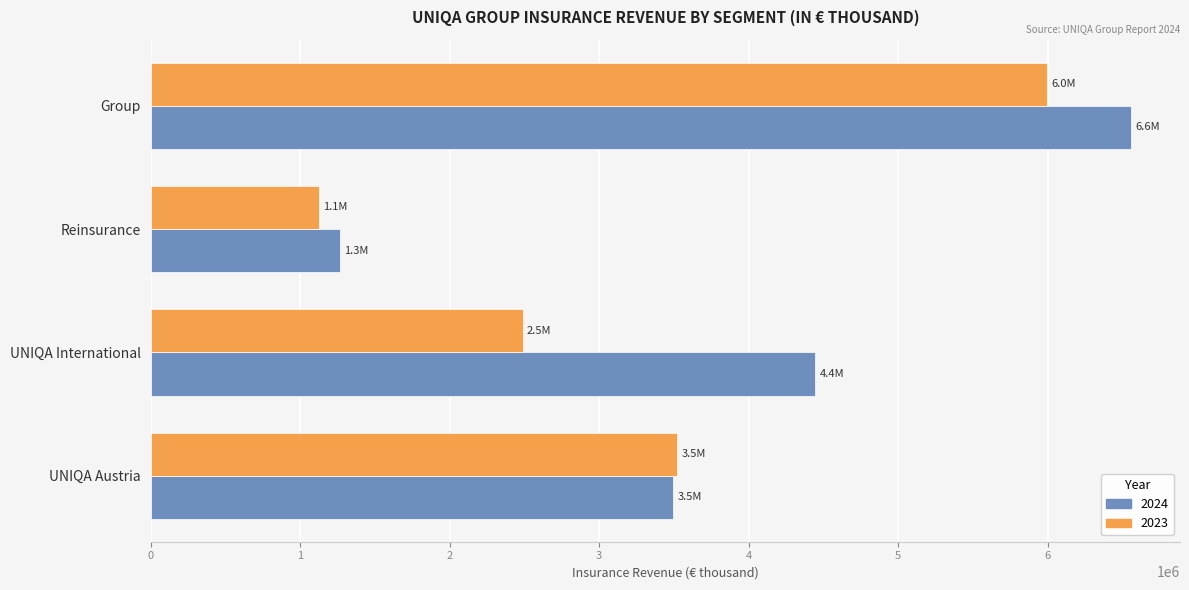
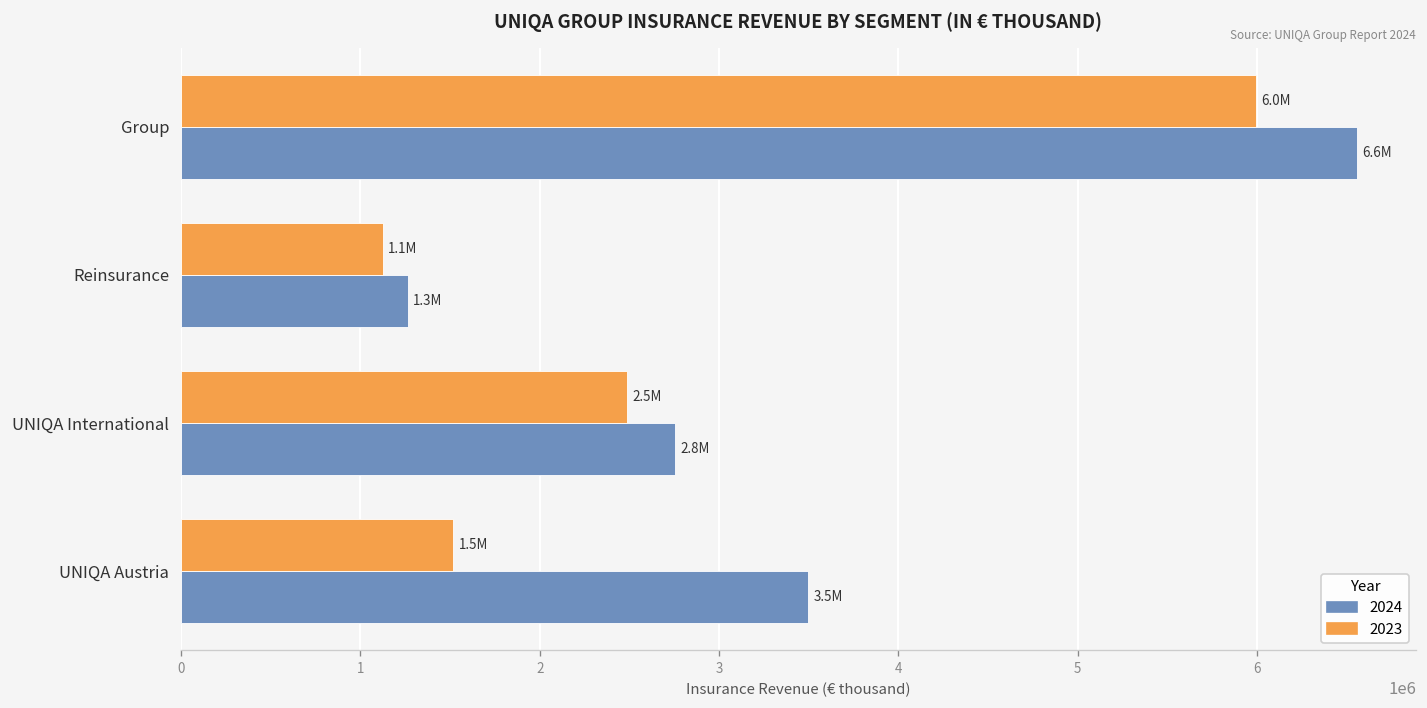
2024, UNIQA International: 4.4M -> 2.8M
2023, UNIQA Austria: 3.5M -> 1.5M
